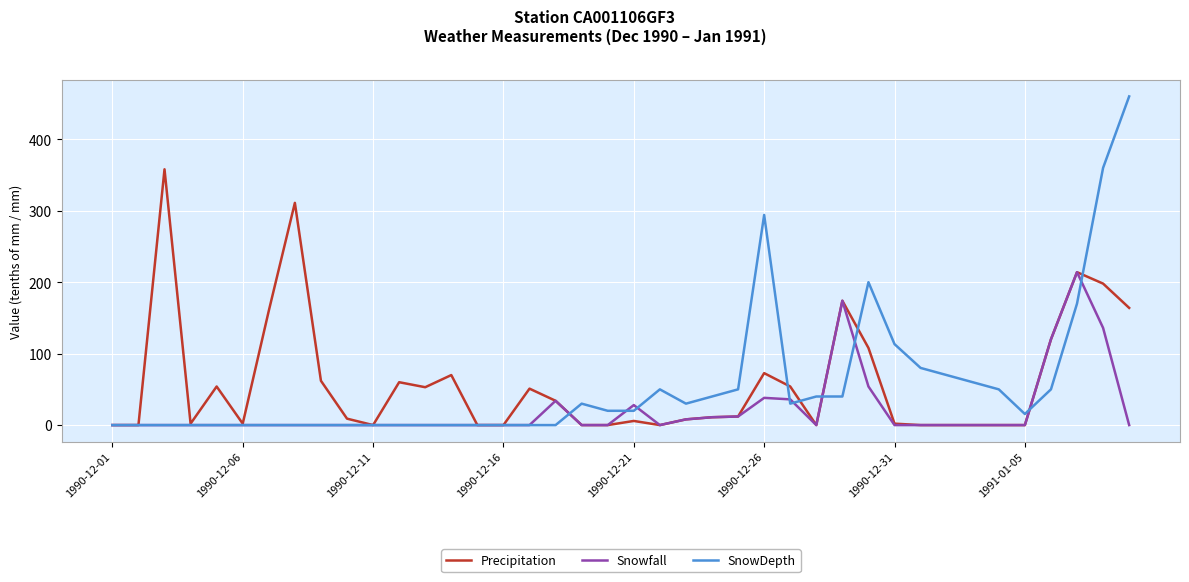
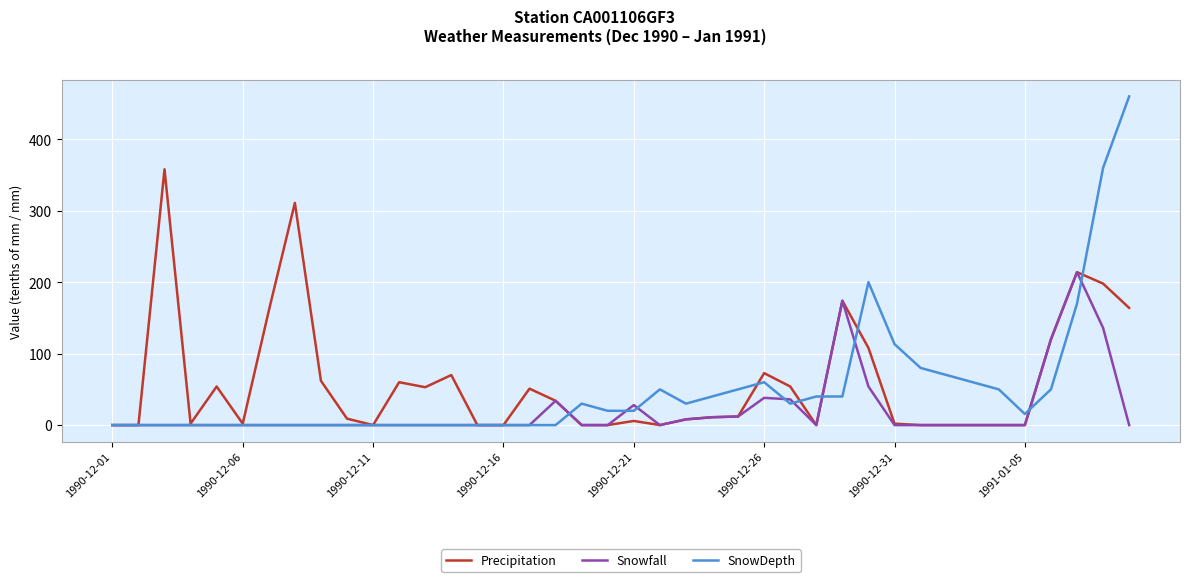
SnowDepth, 1990-12-26: 290 -> 60
